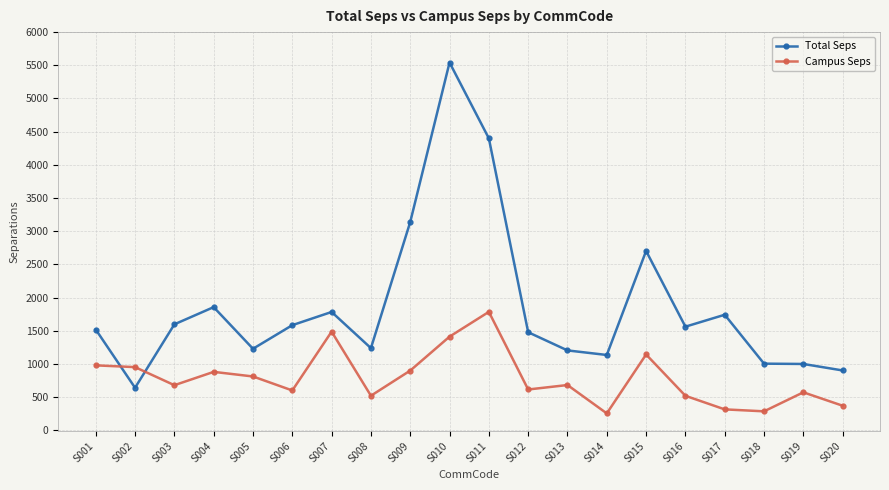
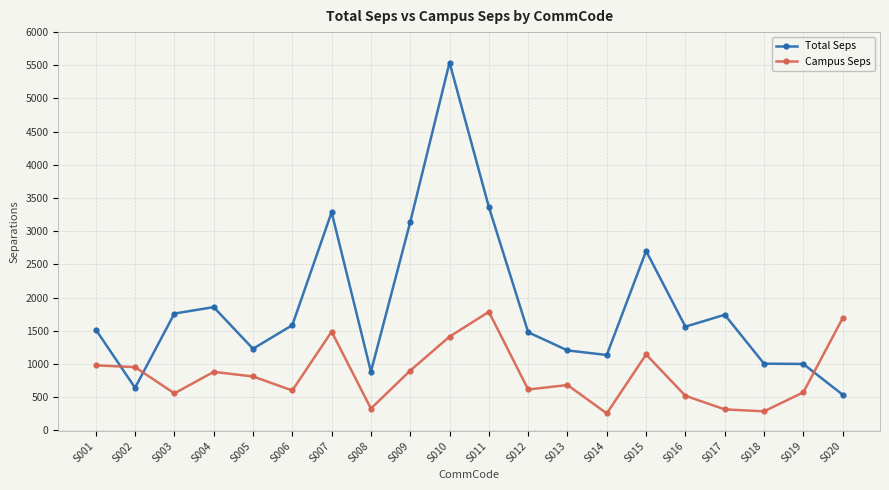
Total Seps, S003: 1600 -> 1800
Campus Seps, S003: 700 -> 600
Total Seps, S007: 1800 -> 3300
Total Seps, S008: 1200 -> 900
Campus Seps, S008: 500 -> 300
Total Seps, S011: 4400 -> 3400
Total Seps, S020: 900 -> 500
Campus Seps, S020: 400 -> 1700
